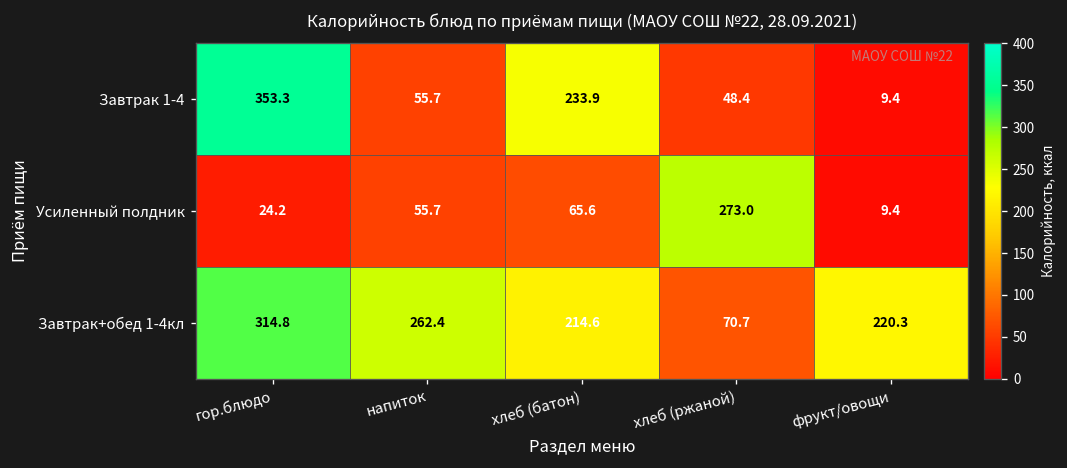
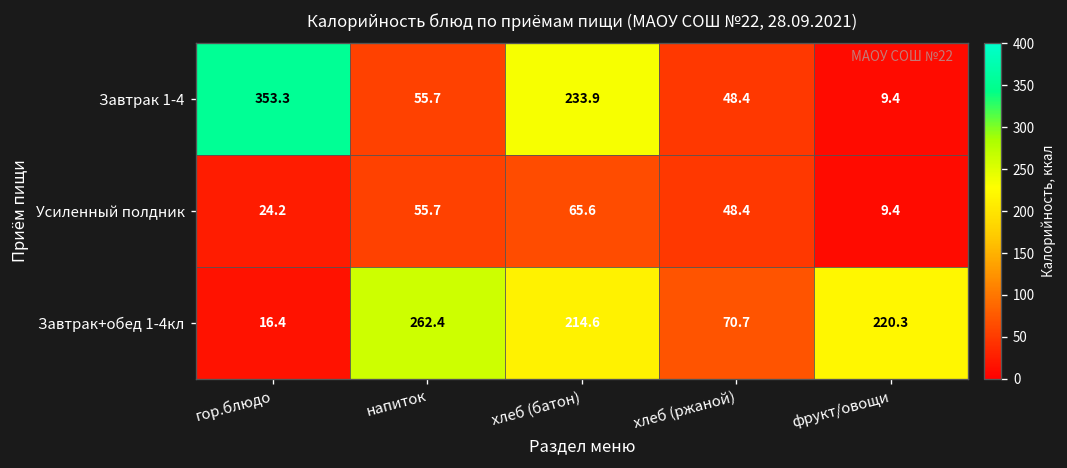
Усиленный полдник, хлеб (ржаной): 273.0 -> 48.4
Завтрак+обед 1-4кл, гор.блюдо: 314.8 -> 16.4
